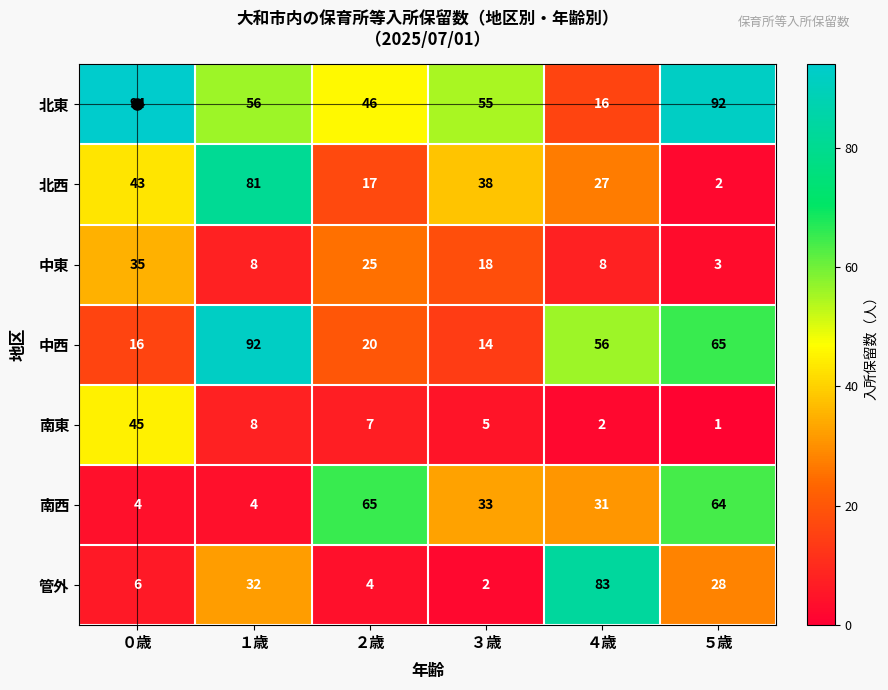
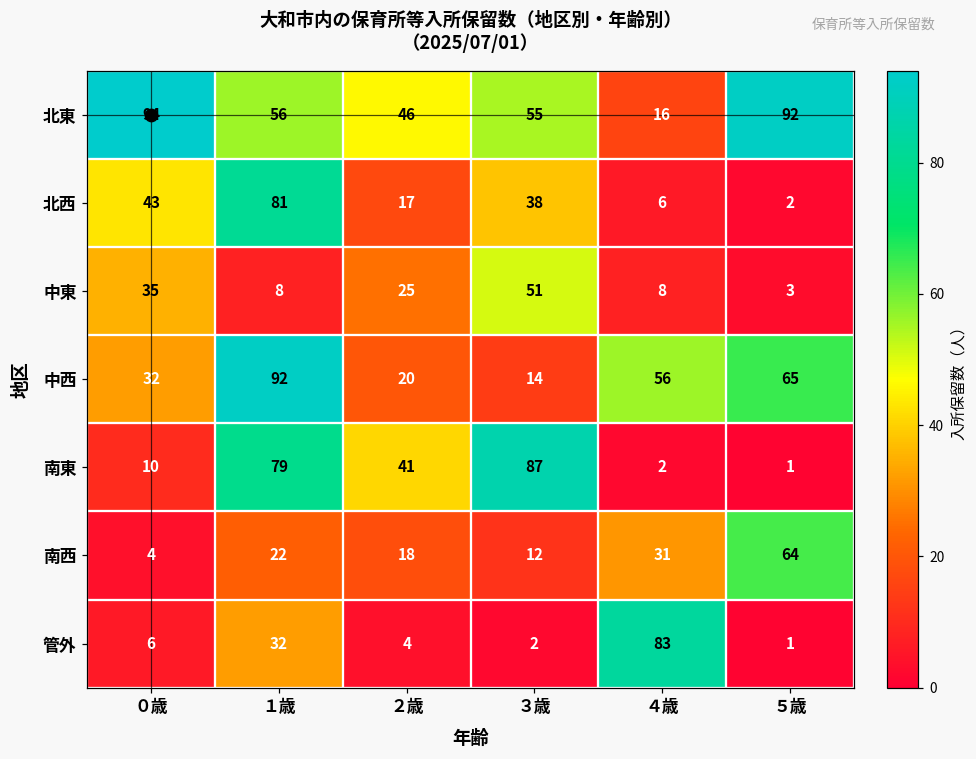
北西, ４歳: 27 -> 6
中東, ３歳: 18 -> 51
中西, ０歳: 16 -> 32
南東, ０歳: 45 -> 10
南東, １歳: 8 -> 79
南東, ２歳: 7 -> 41
南東, ３歳: 5 -> 87
南西, １歳: 4 -> 22
南西, ２歳: 65 -> 18
南西, ３歳: 33 -> 12
管外, ５歳: 28 -> 1
